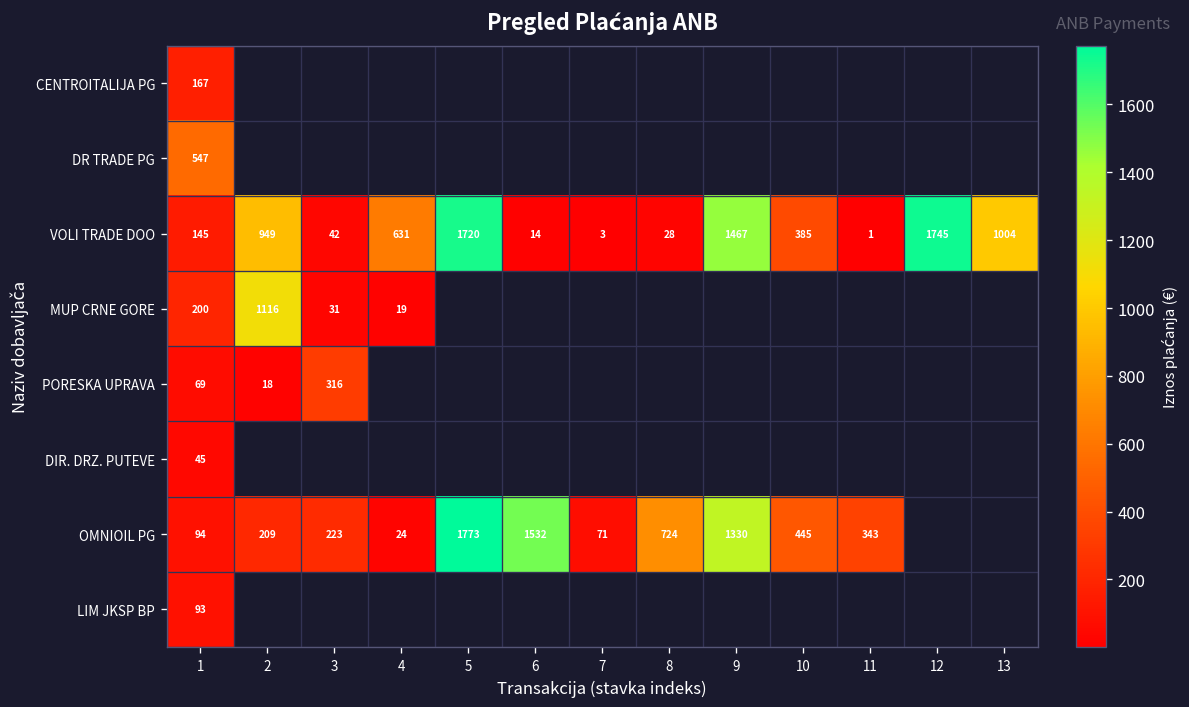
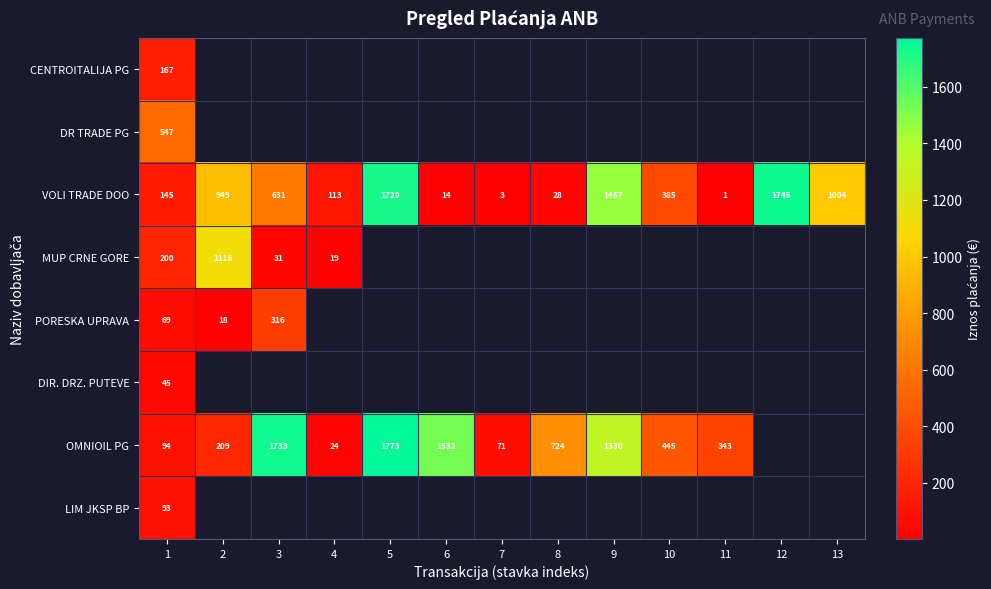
VOLI TRADE DOO, 3: 42 -> 631
VOLI TRADE DOO, 4: 631 -> 113
OMNIOIL PG, 3: 223 -> 1733
